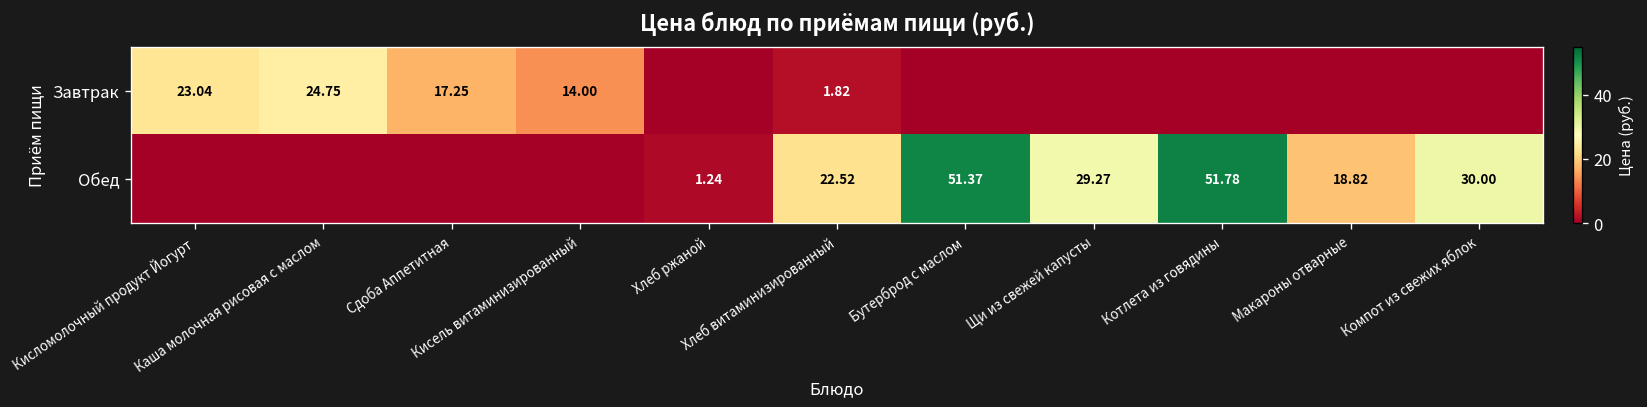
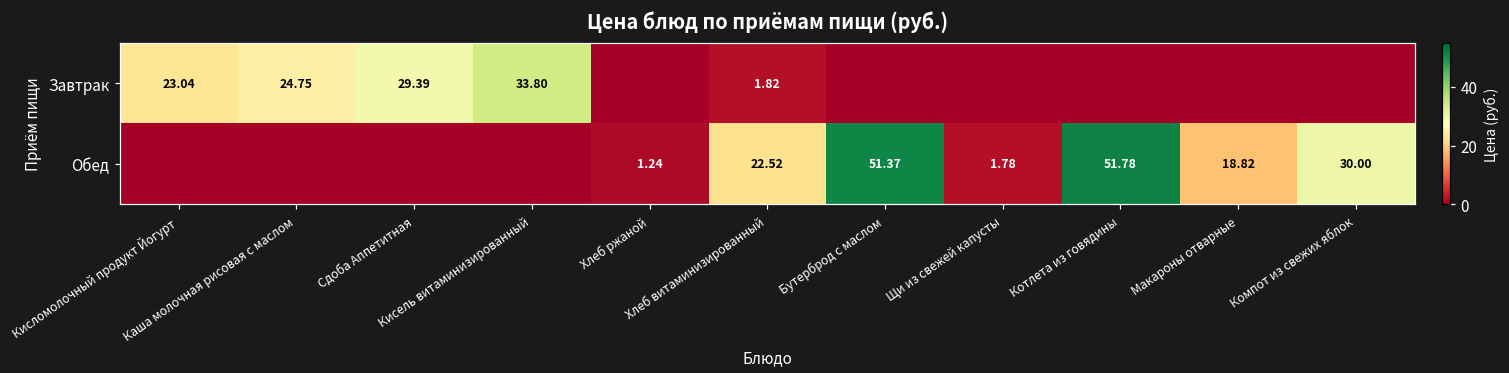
Завтрак, Сдоба Аппетитная: 17.25 -> 29.39
Завтрак, Кисель витаминизированный: 14.00 -> 33.80
Обед, Щи из свежей капусты: 29.27 -> 1.78
